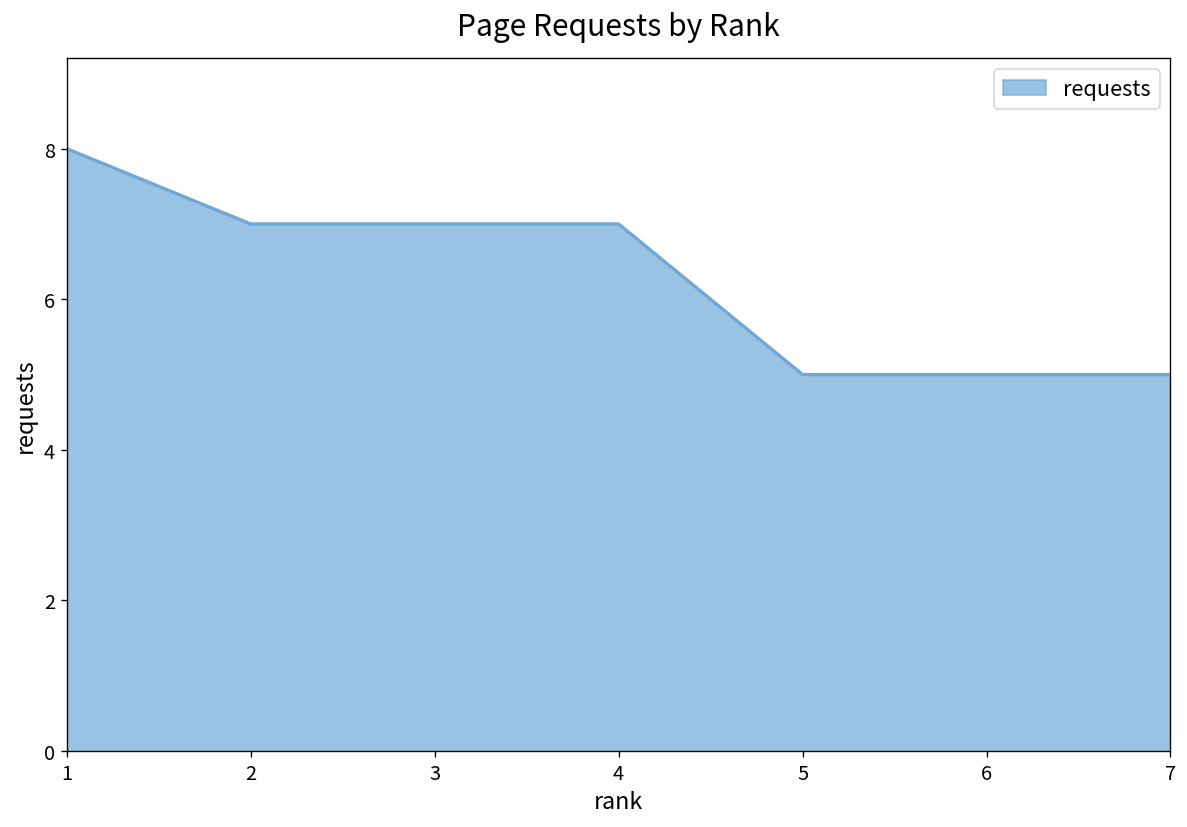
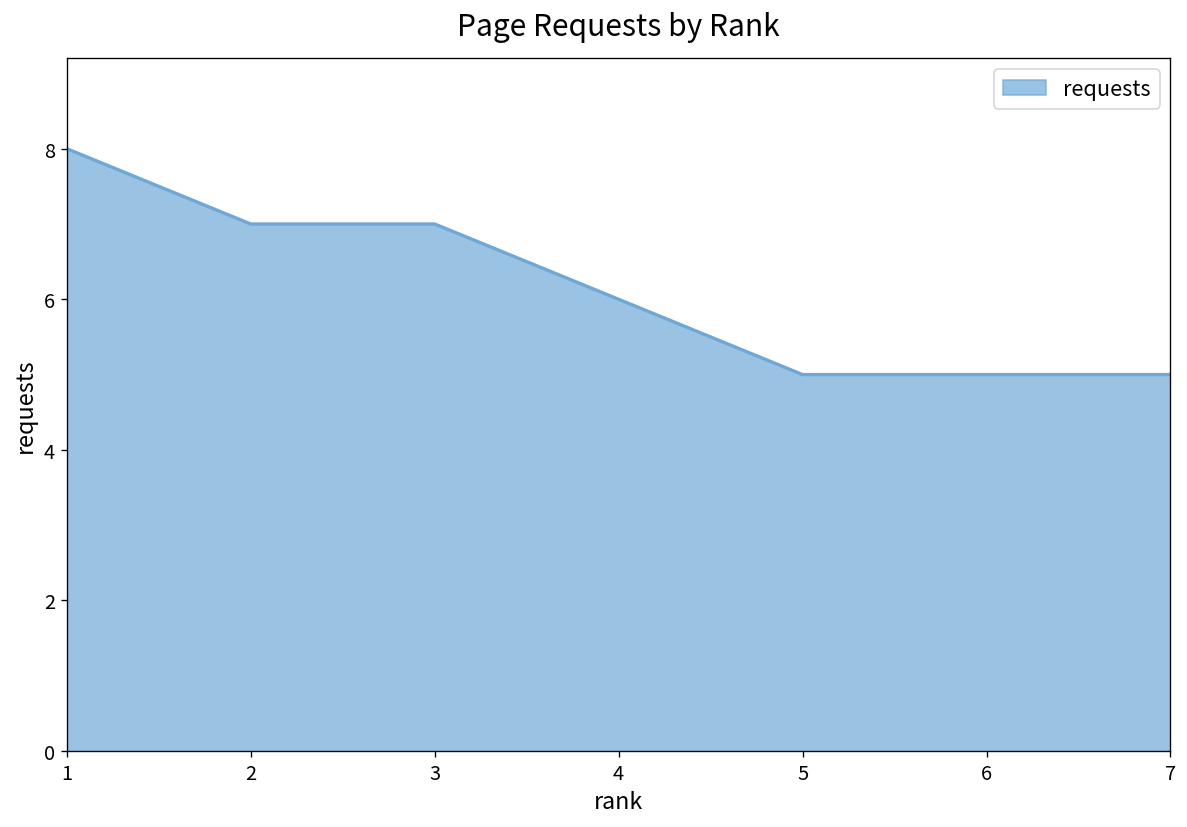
4: 7 -> 6
